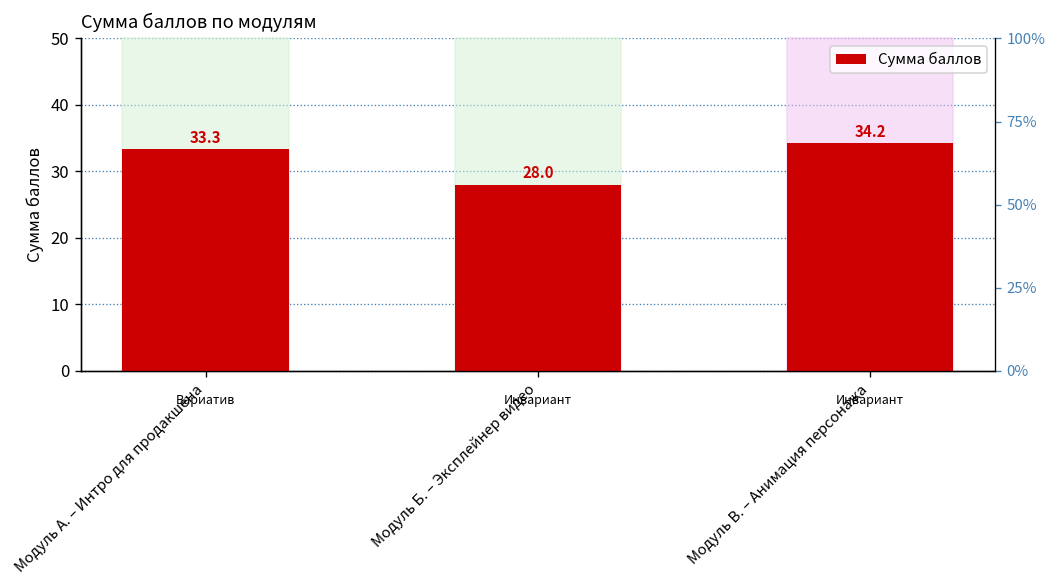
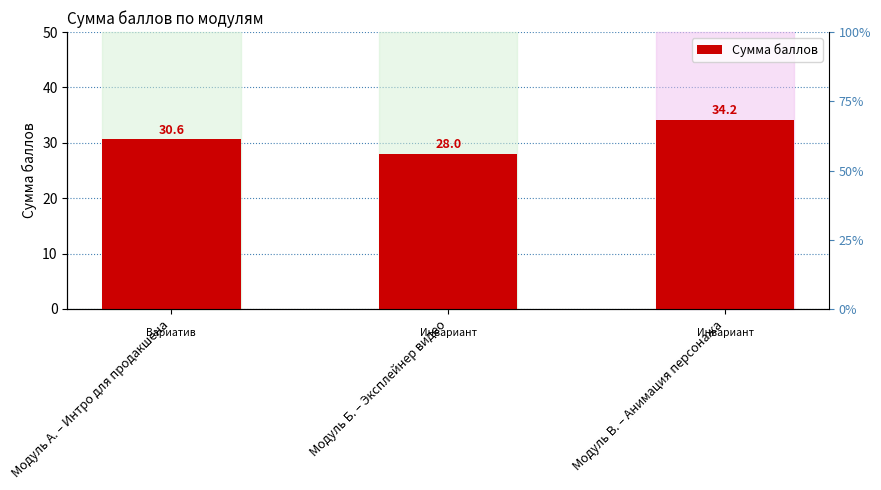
Модуль А. – Интро для продакшена: 33.3 -> 30.6
